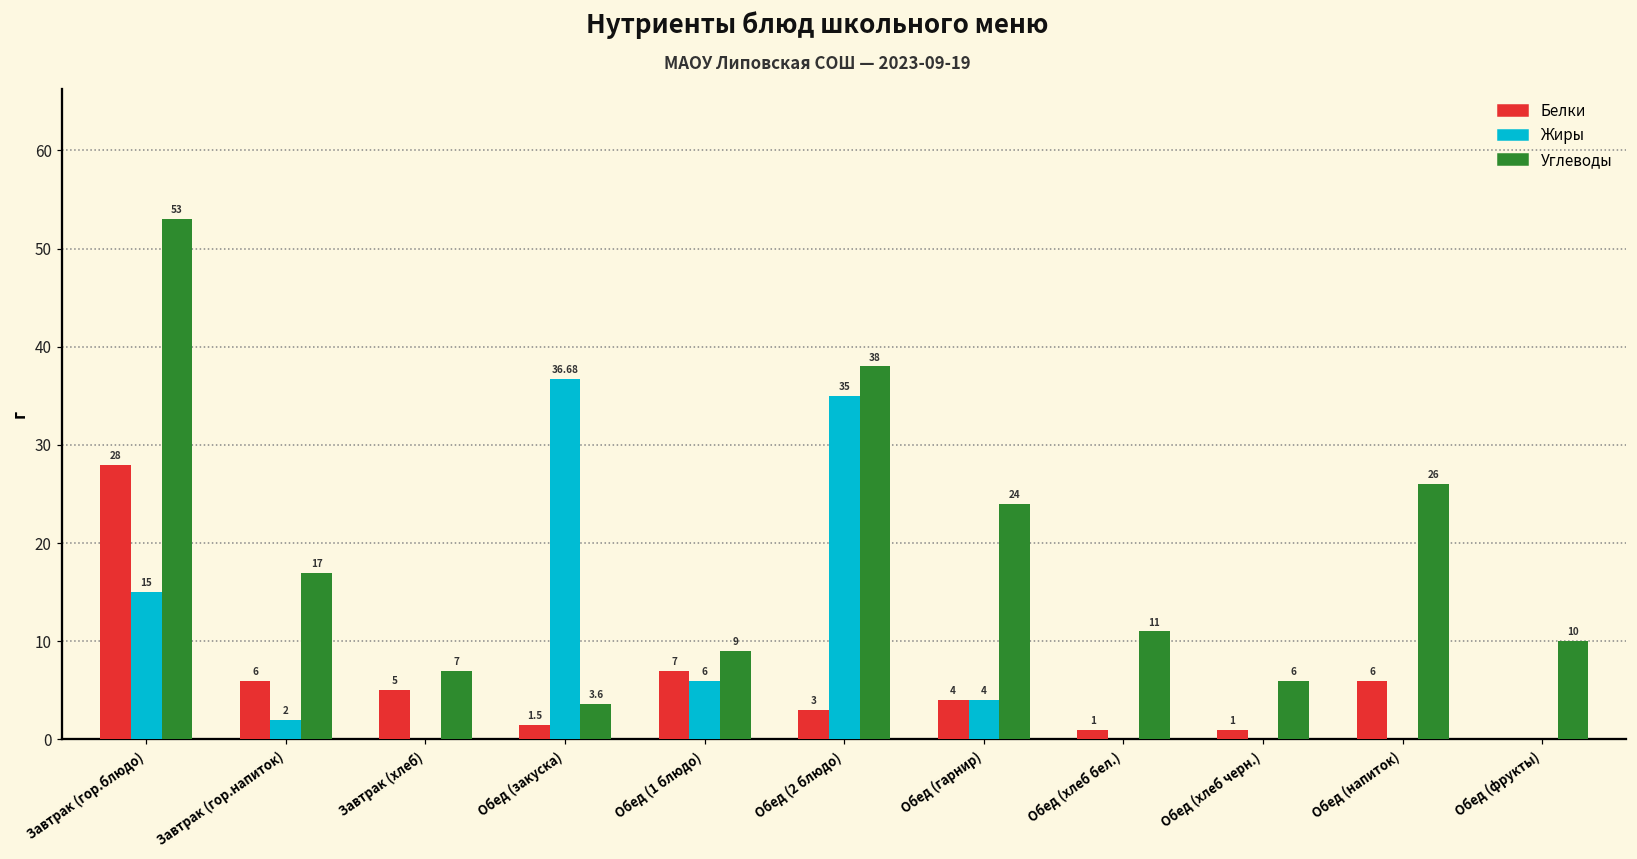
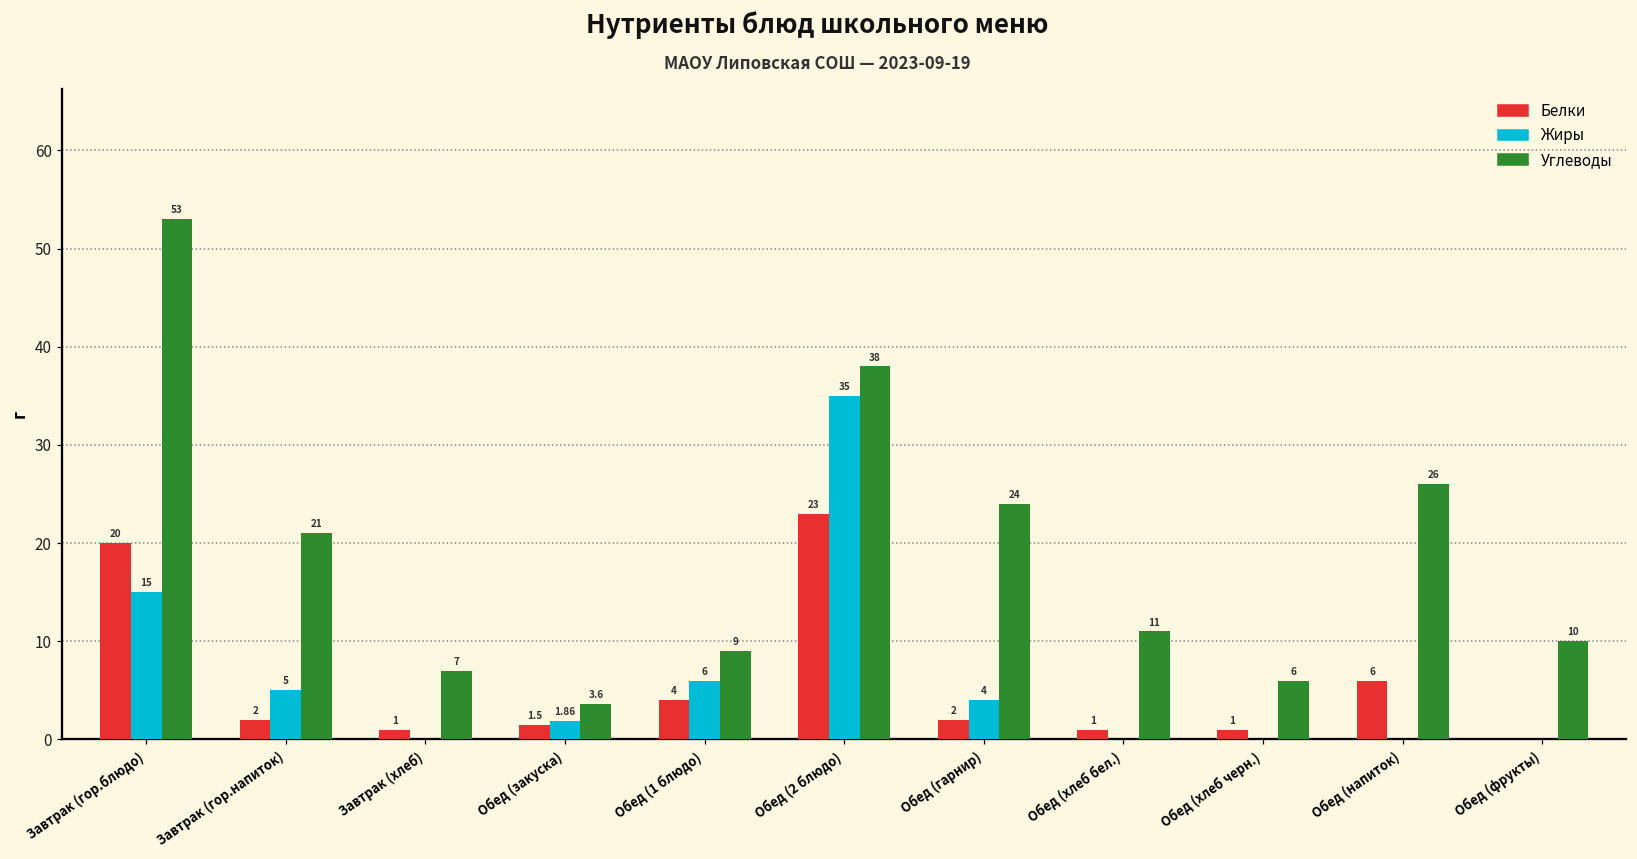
Белки, Завтрак (гор.блюдо): 28 -> 20
Белки, Завтрак (гор.напиток): 6 -> 2
Жиры, Завтрак (гор.напиток): 2 -> 5
Углеводы, Завтрак (гор.напиток): 17 -> 21
Белки, Завтрак (хлеб): 5 -> 1
Жиры, Обед (закуска): 36.68 -> 1.86
Белки, Обед (1 блюдо): 7 -> 4
Белки, Обед (2 блюдо): 3 -> 23
Белки, Обед (гарнир): 4 -> 2
